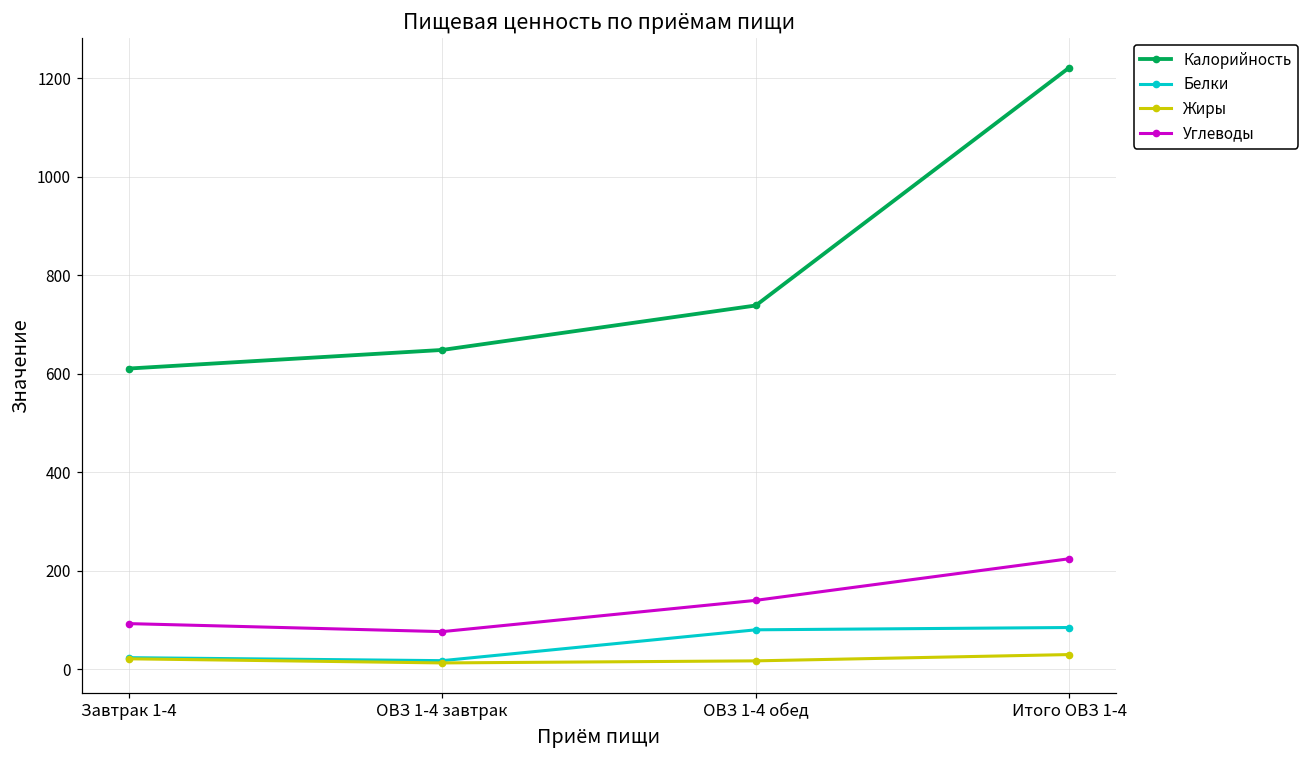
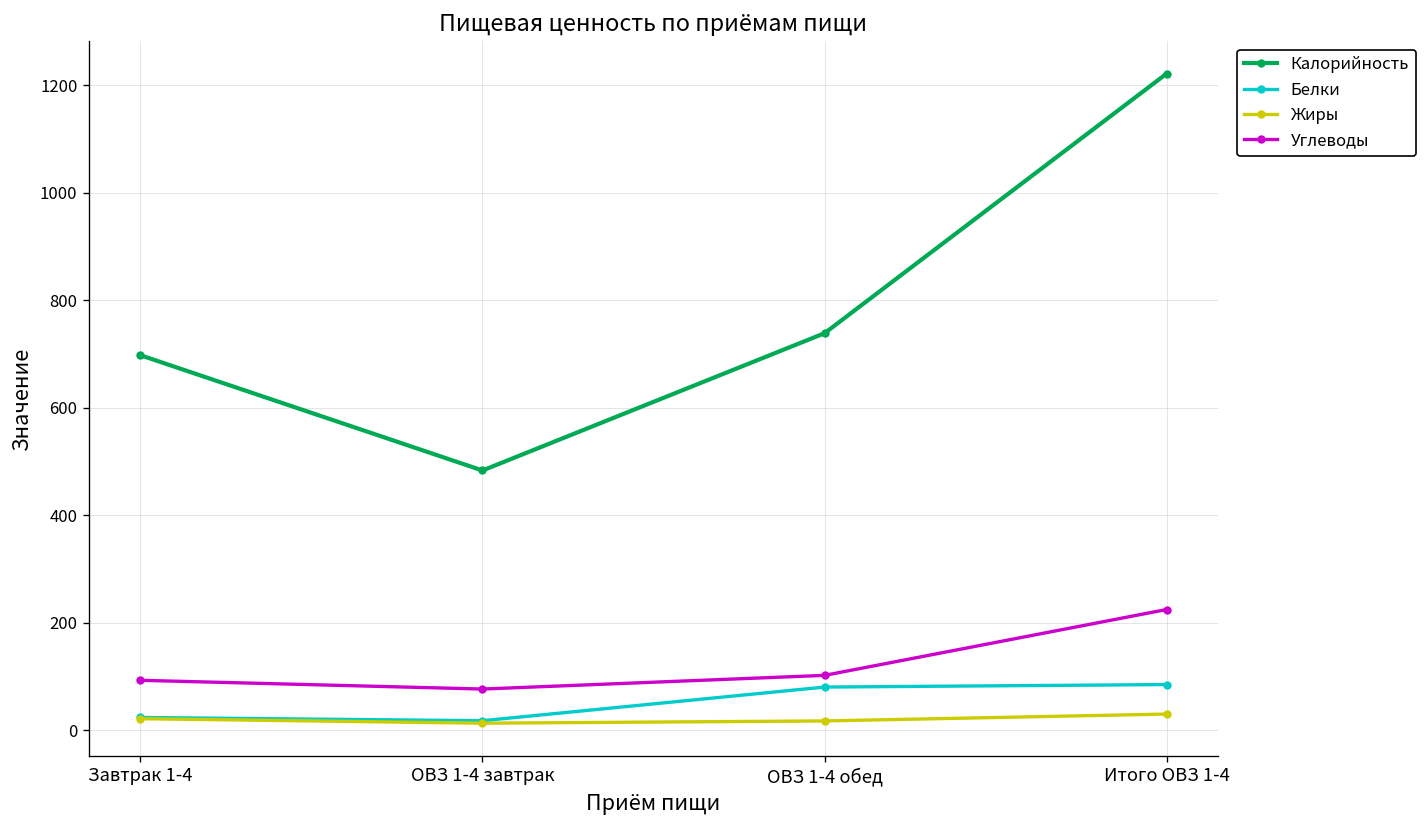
Калорийность, Завтрак 1-4: 610 -> 700
Калорийность, ОВЗ 1-4 завтрак: 650 -> 480
Углеводы, ОВЗ 1-4 обед: 140 -> 100
